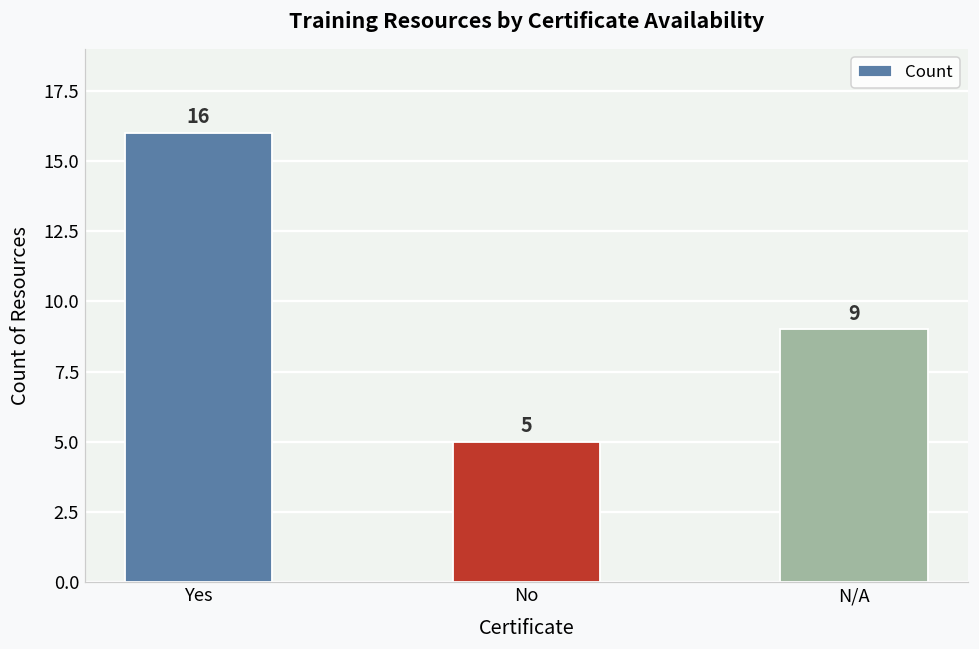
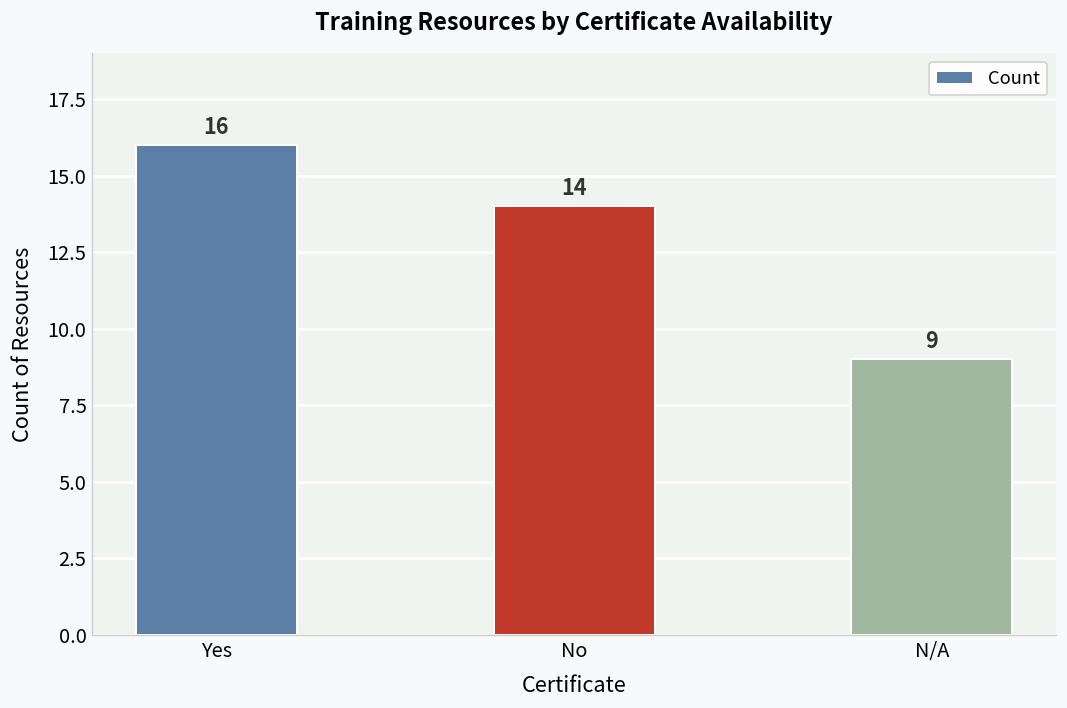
No: 5 -> 14
